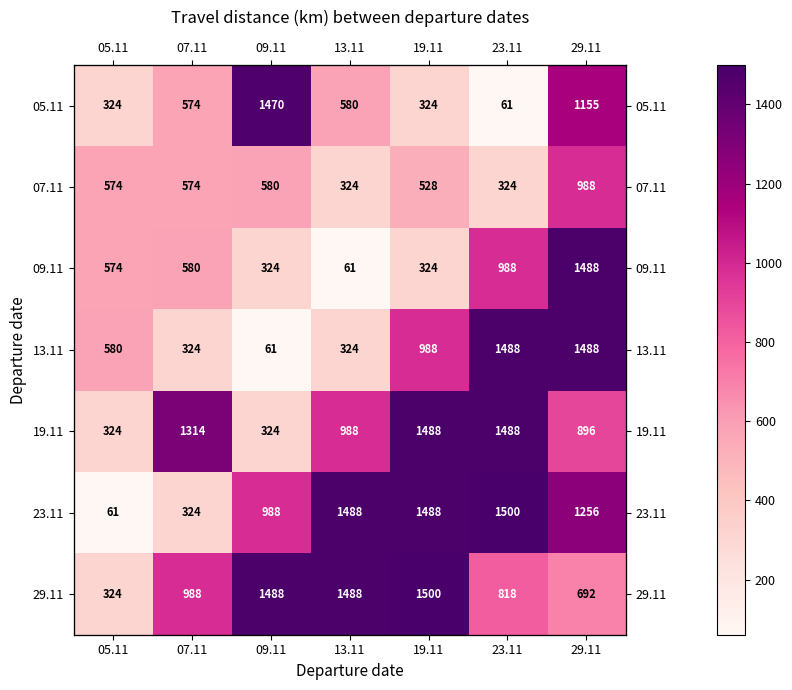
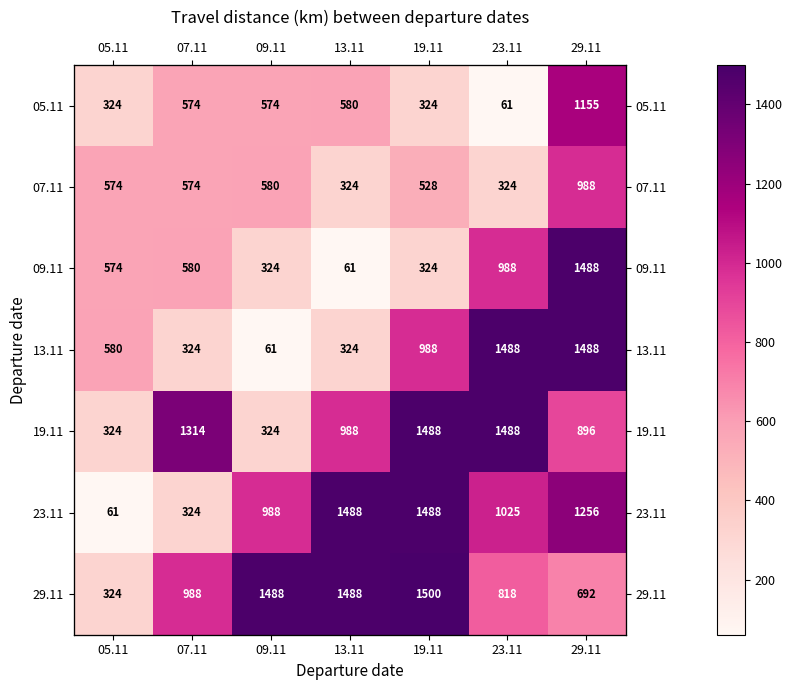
05.11, 09.11: 1470 -> 574
23.11, 23.11: 1500 -> 1025
